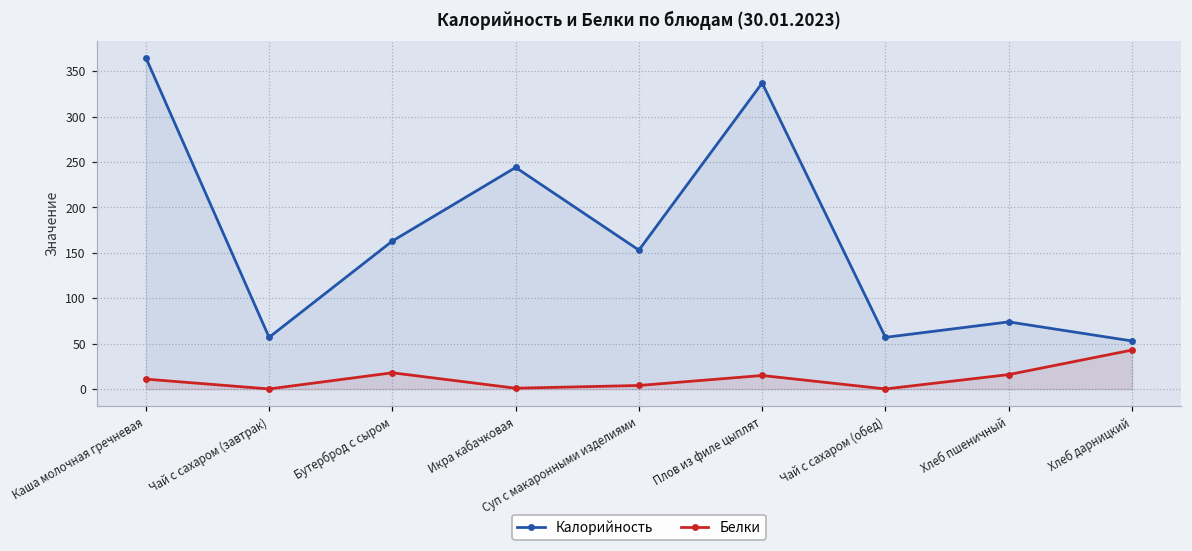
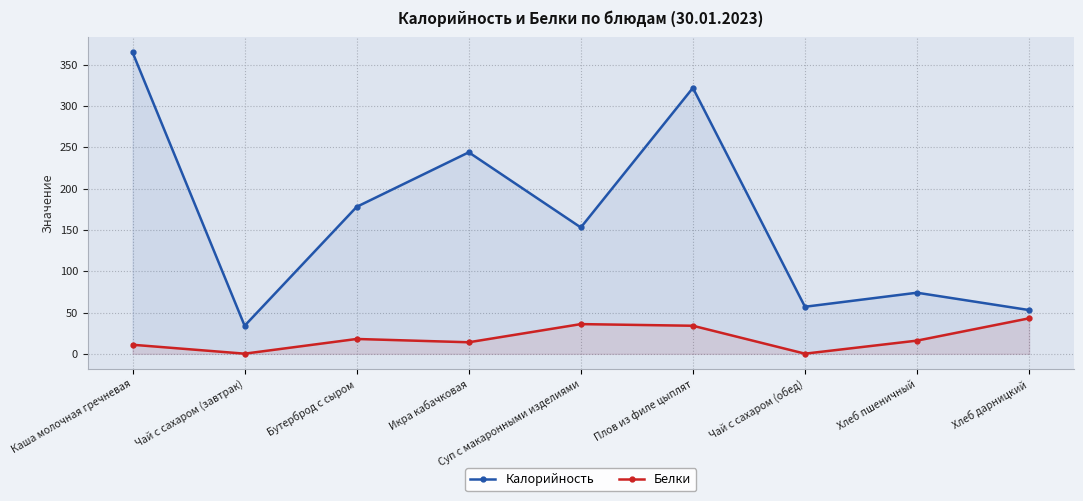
Калорийность, Чай с сахаром (завтрак): 60 -> 30
Калорийность, Бутерброд с сыром: 160 -> 180
Белки, Икра кабачковая: 0 -> 10
Белки, Суп с макаронными изделиями: 0 -> 40
Калорийность, Плов из филе цыплят: 340 -> 320
Белки, Плов из филе цыплят: 20 -> 30
